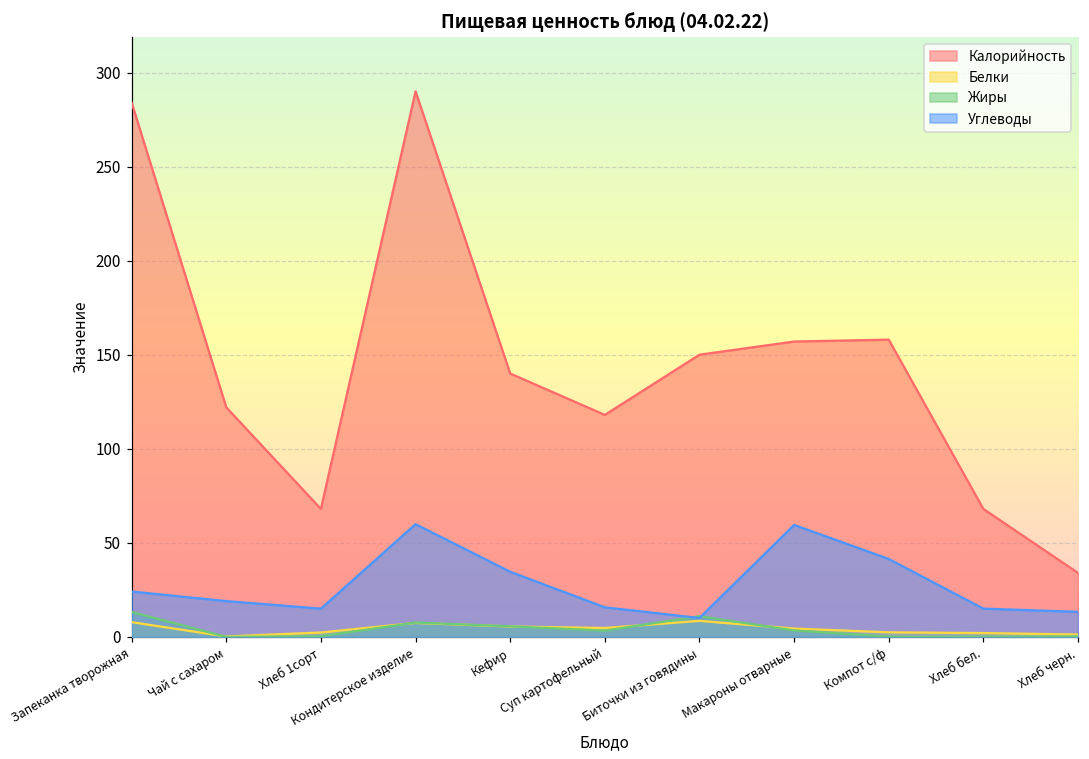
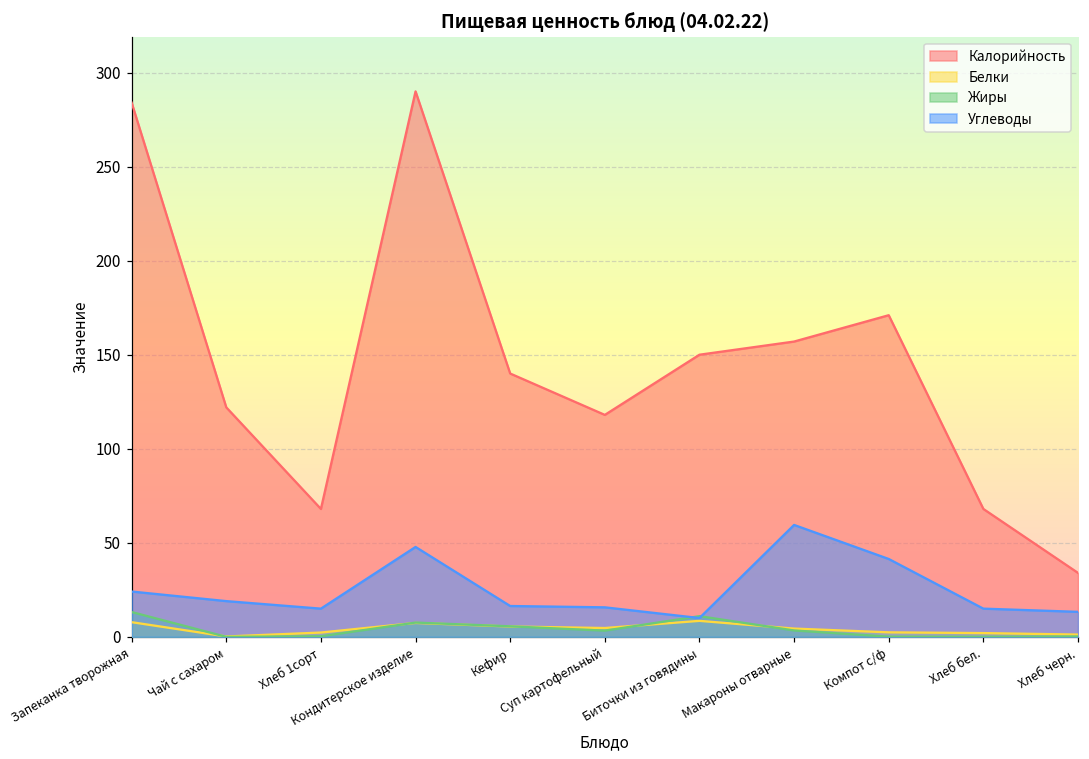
Углеводы, Кондитерское изделие: 60 -> 48
Углеводы, Кефир: 35 -> 16
Калорийность, Компот с/ф: 158 -> 171
